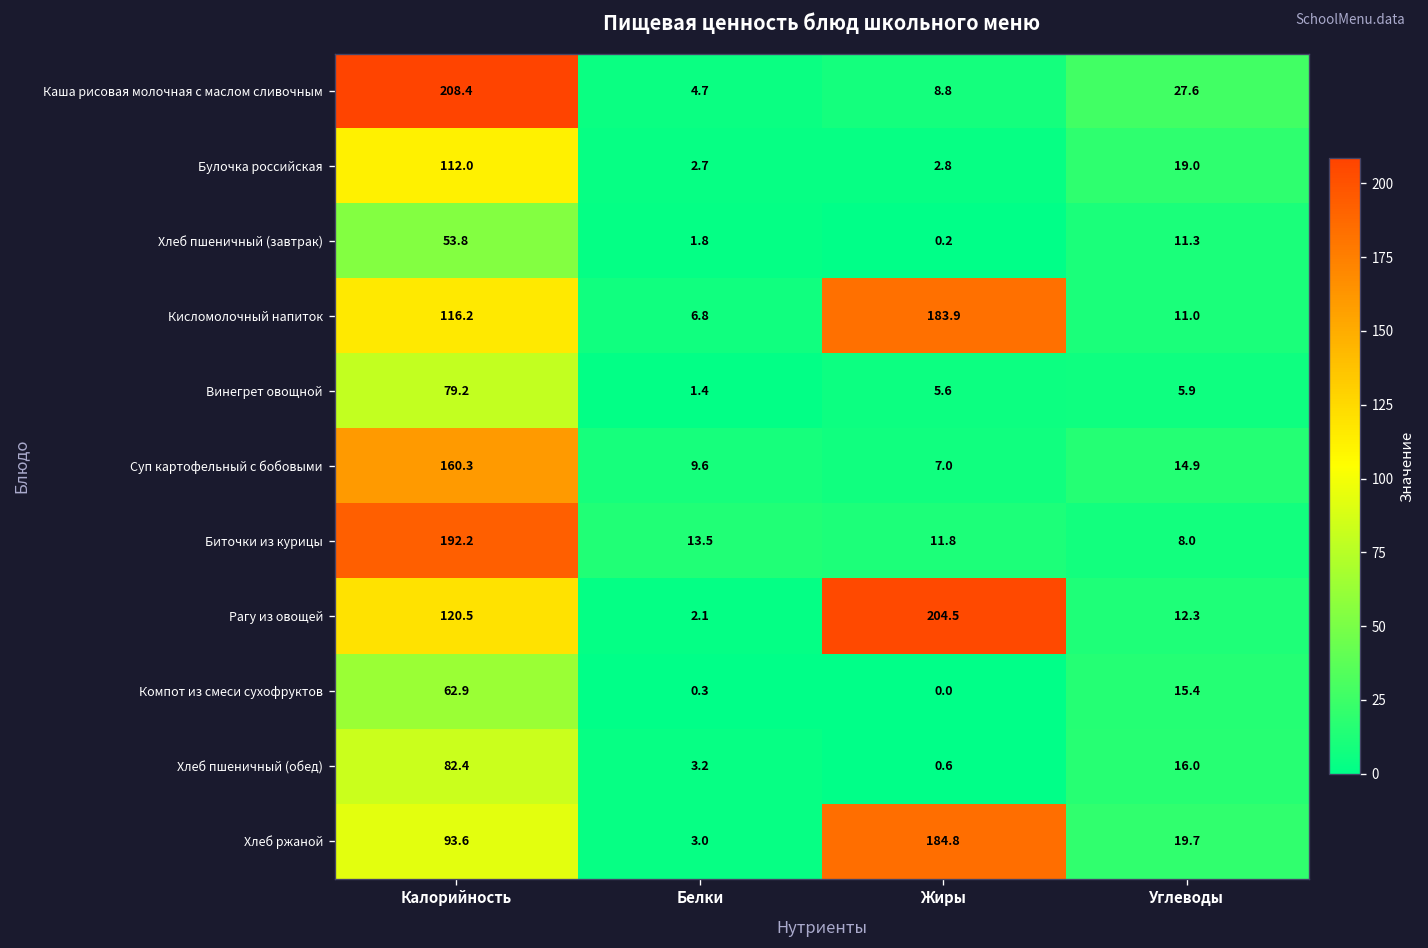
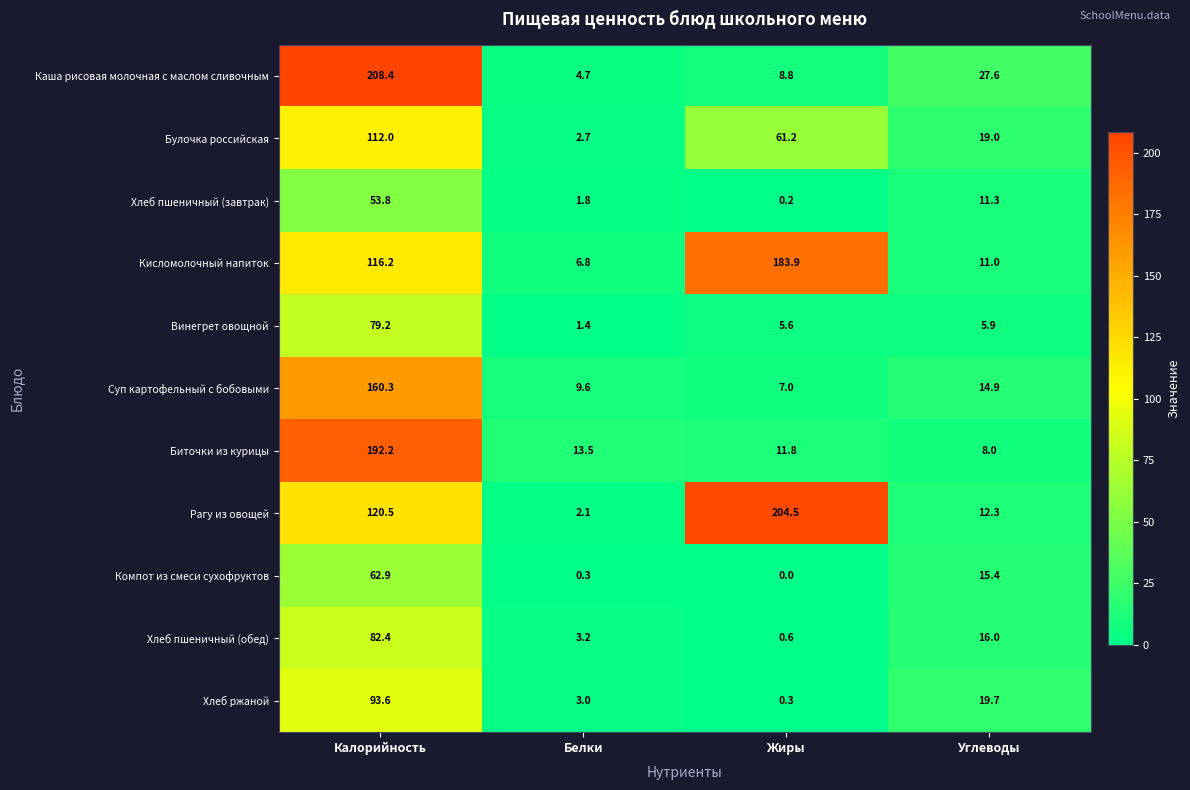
Булочка российская, Жиры: 2.8 -> 61.2
Хлеб ржаной, Жиры: 184.8 -> 0.3
